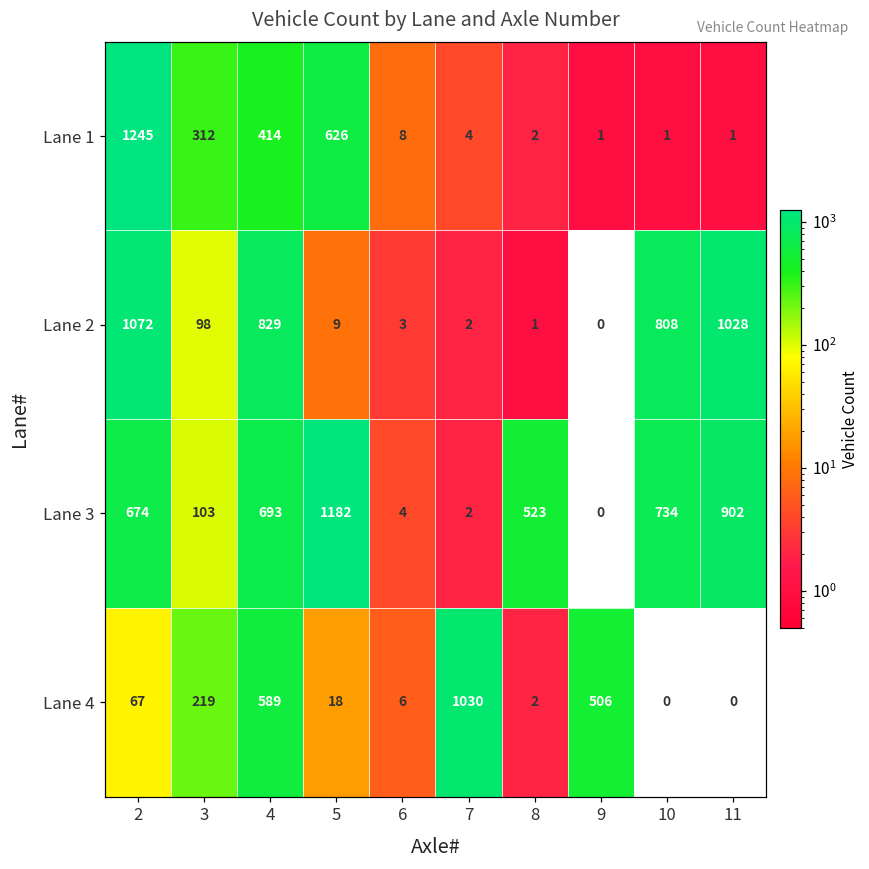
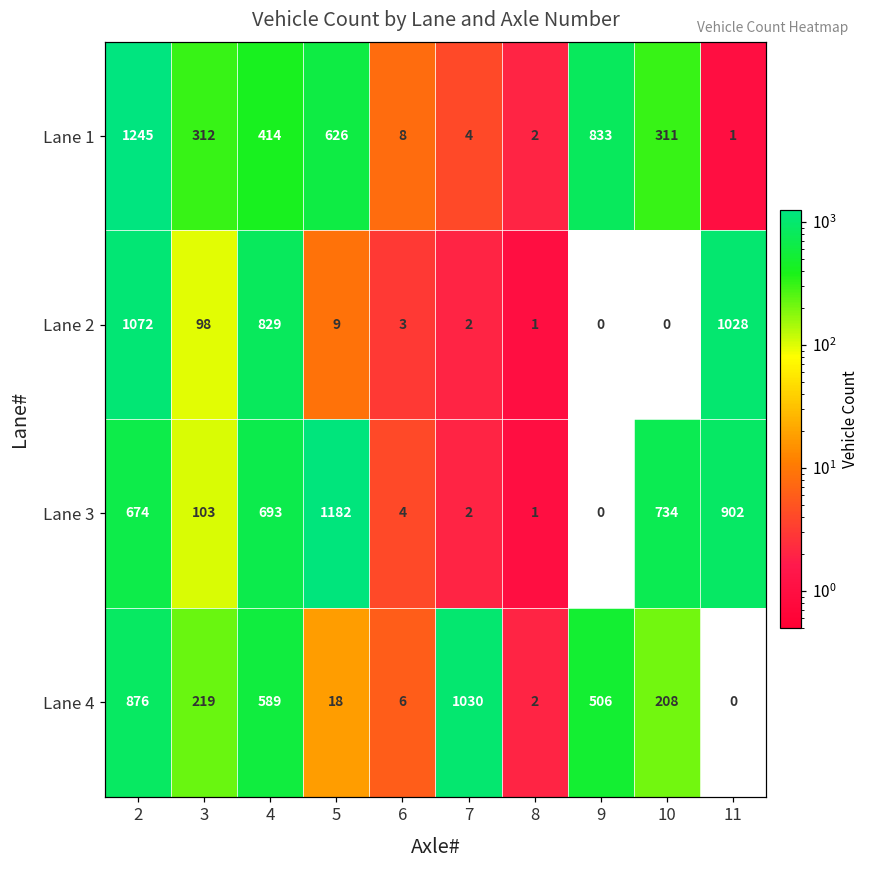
Lane 1, 9: 1 -> 833
Lane 1, 10: 1 -> 311
Lane 2, 10: 808 -> 0
Lane 3, 8: 523 -> 1
Lane 4, 2: 67 -> 876
Lane 4, 10: 0 -> 208
